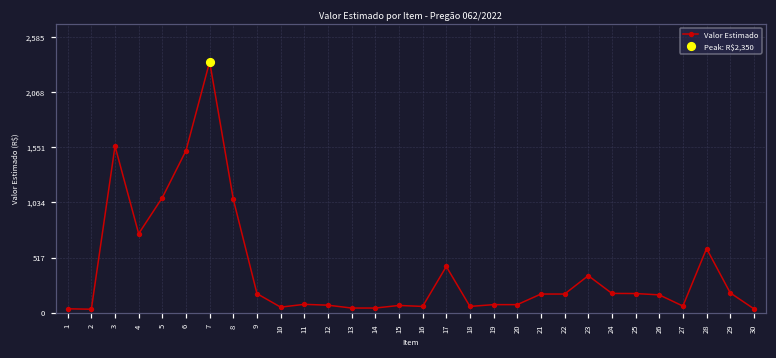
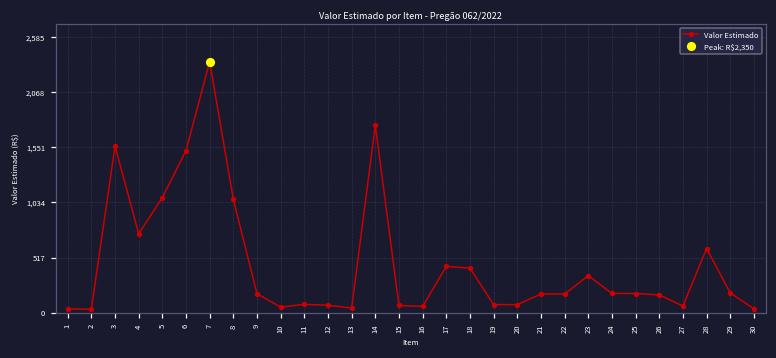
Valor Estimado, 14: 0 -> 1,800
Valor Estimado, 18: 100 -> 400
